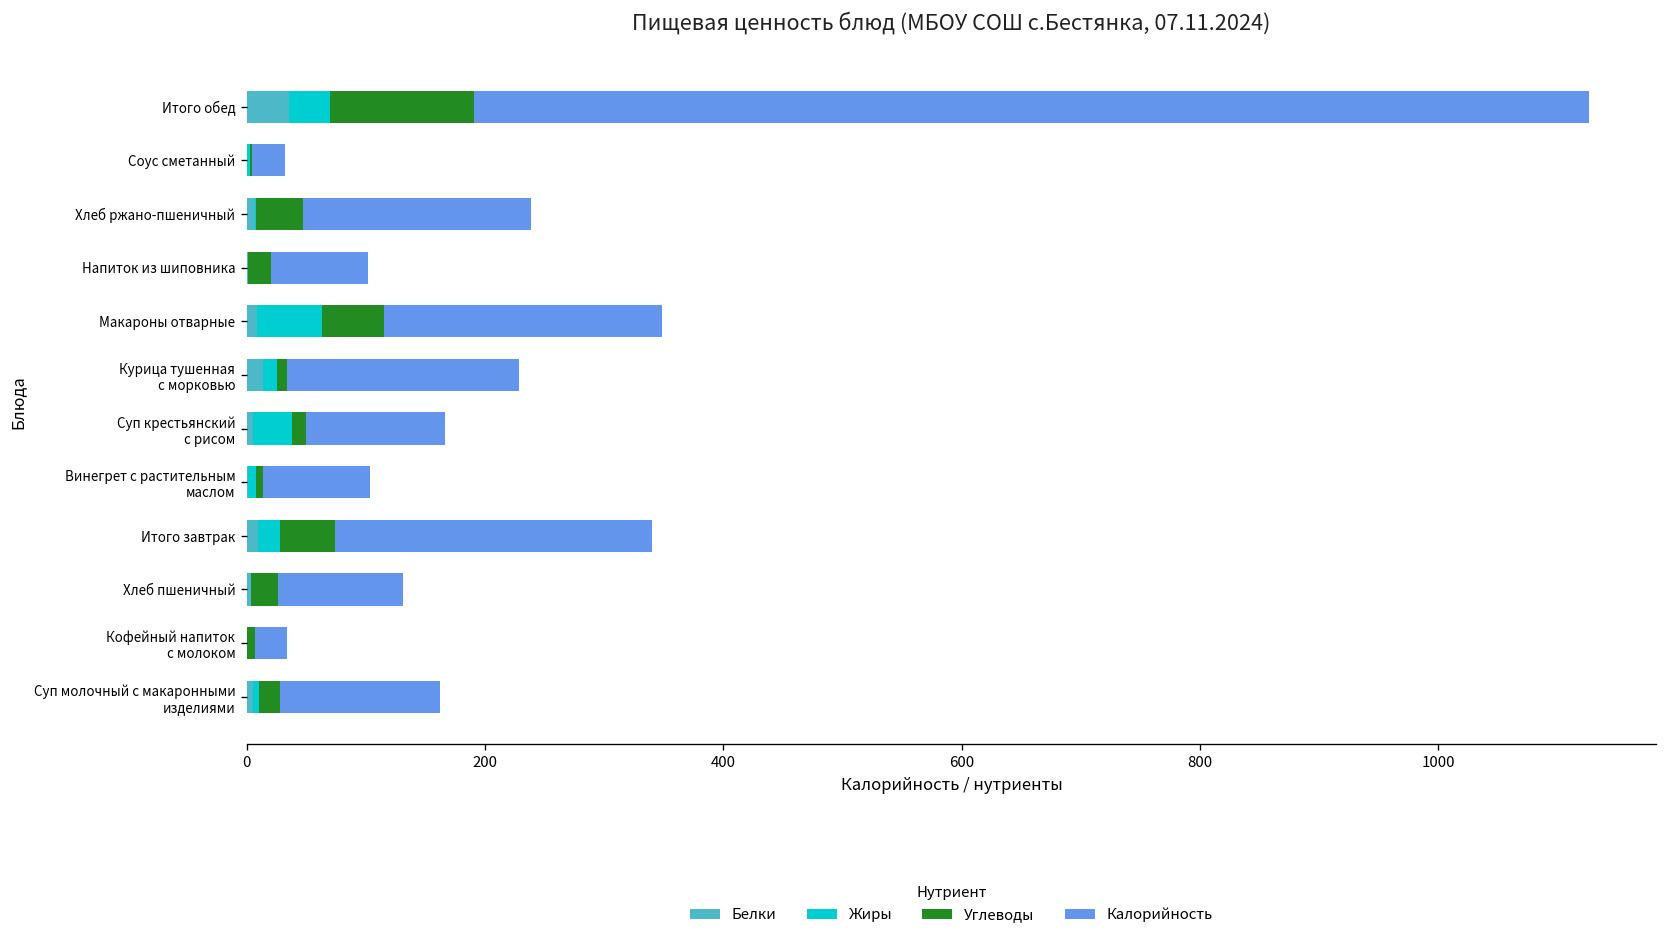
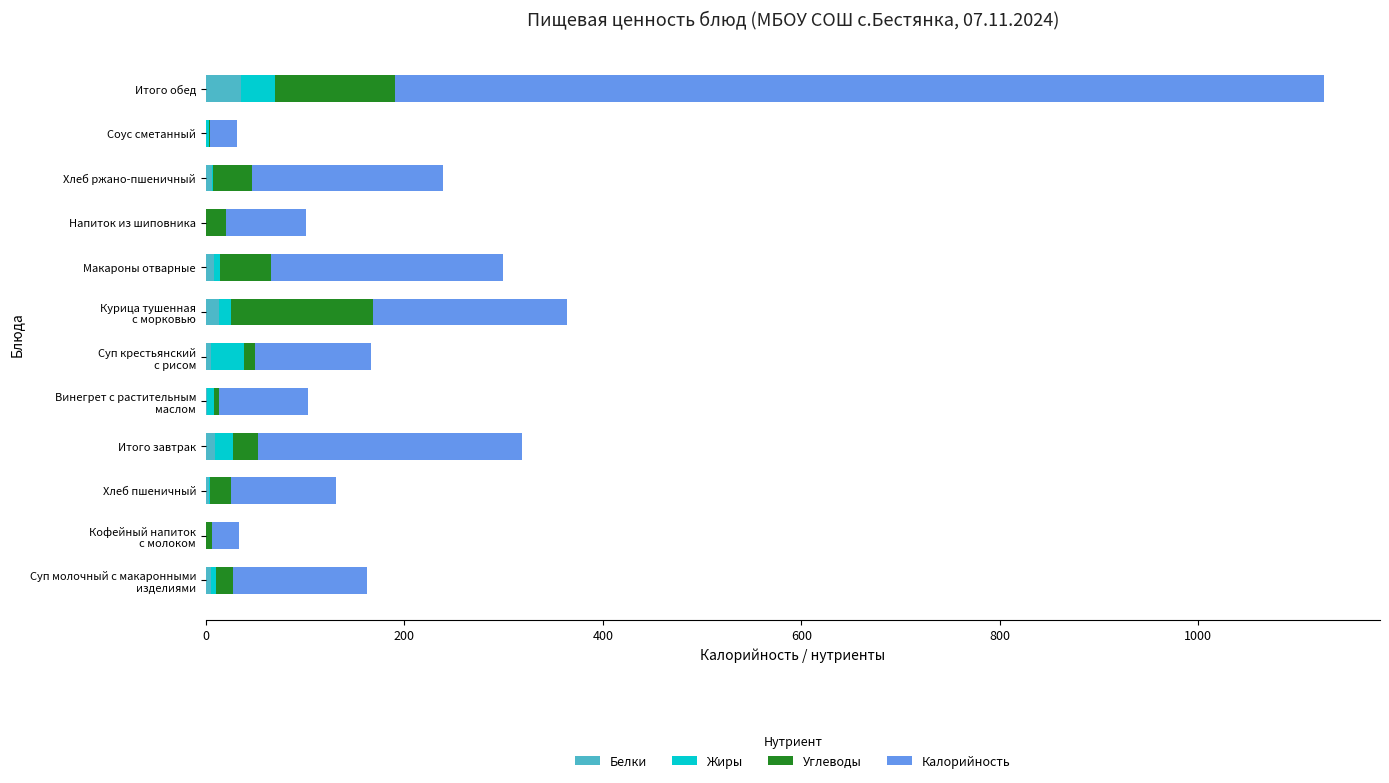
Жиры, Макароны отварные: 50 -> 10
Углеводы, Курица тушенная с морковью: 10 -> 140
Углеводы, Итого завтрак: 50 -> 20
